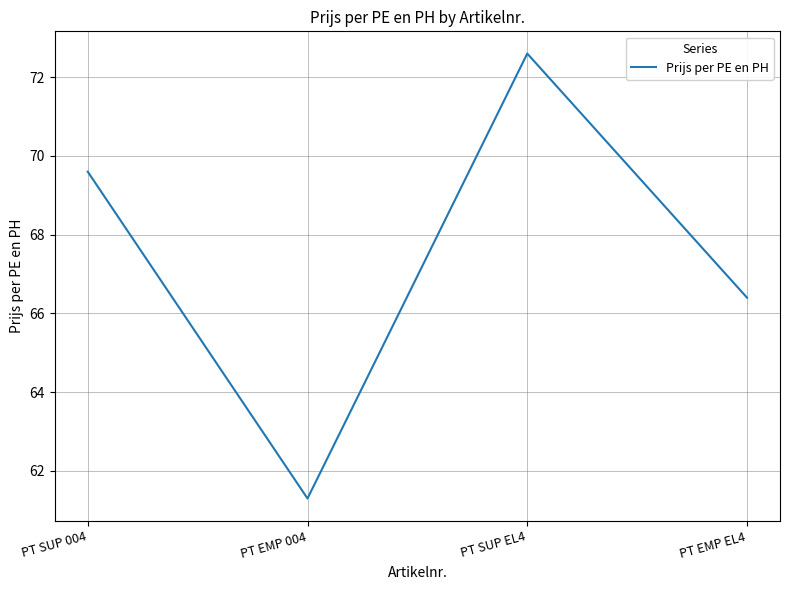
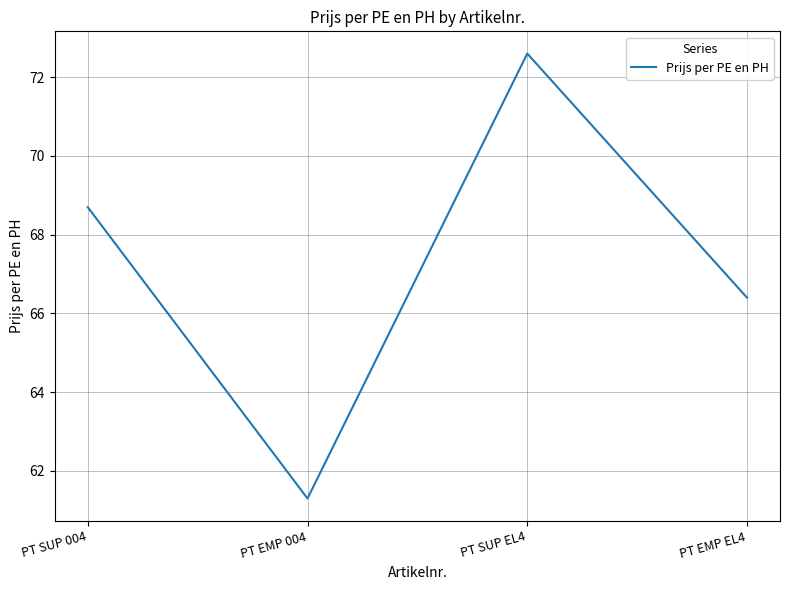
PT SUP 004: 69.6 -> 68.7
